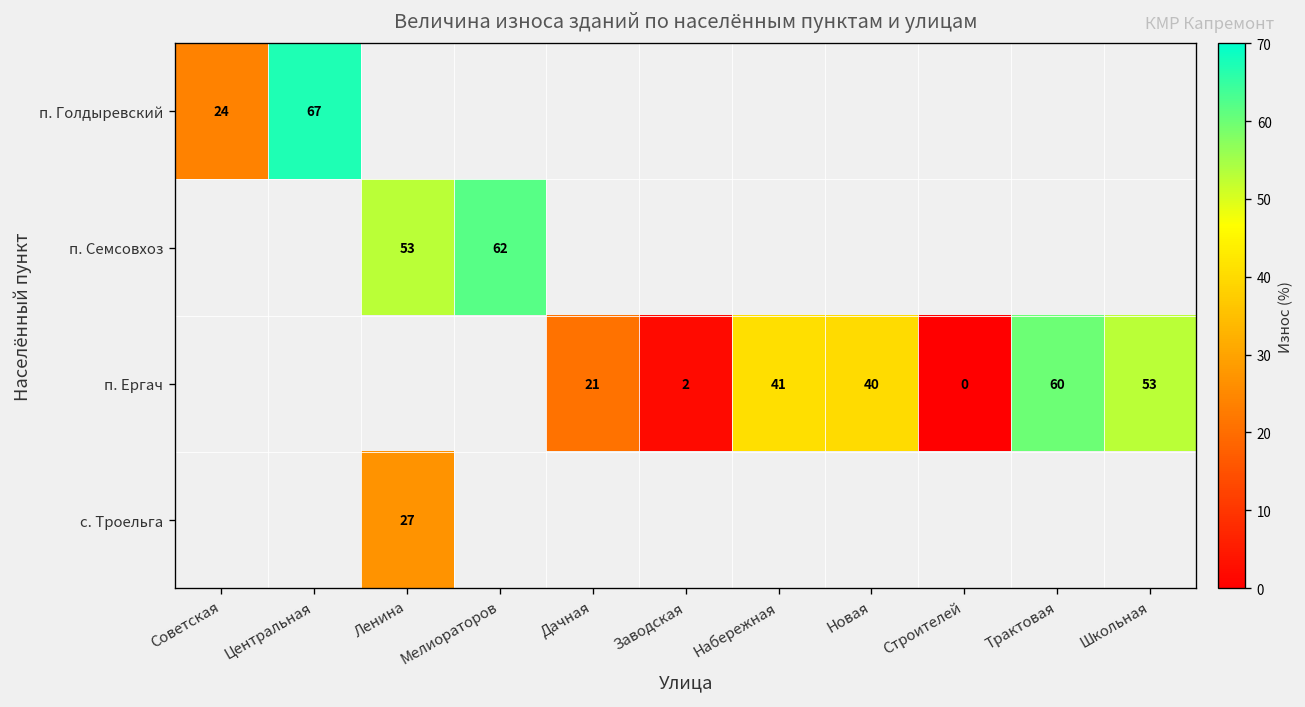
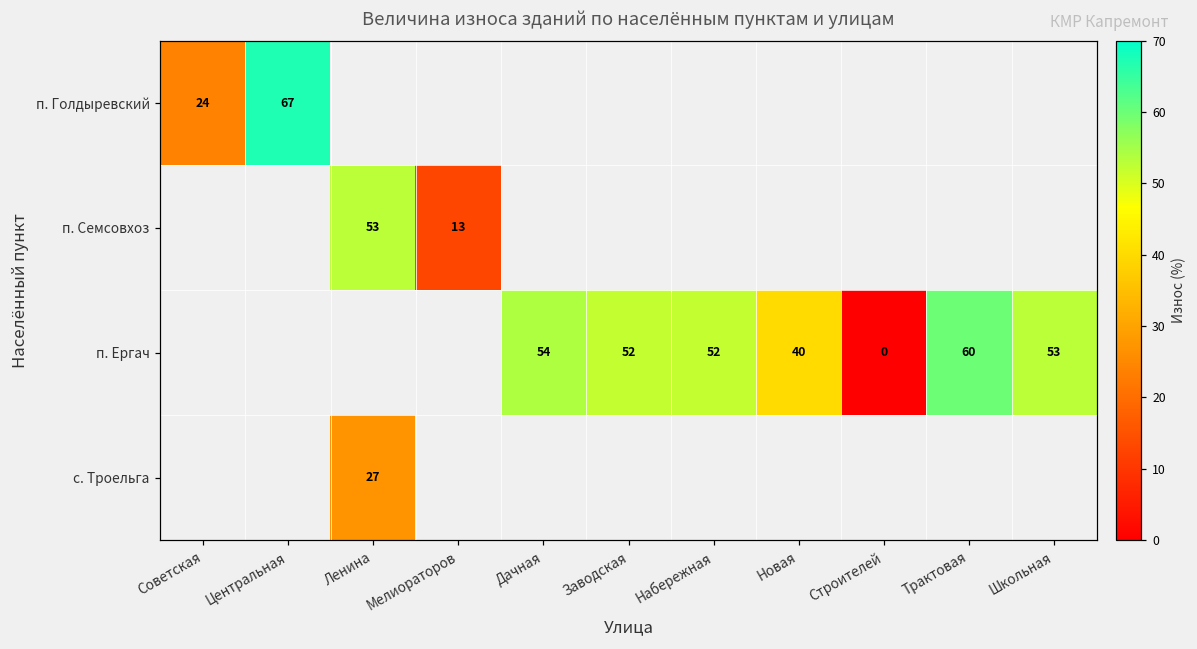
п. Семсовхоз, Мелиораторов: 62 -> 13
п. Ергач, Дачная: 21 -> 54
п. Ергач, Заводская: 2 -> 52
п. Ергач, Набережная: 41 -> 52
